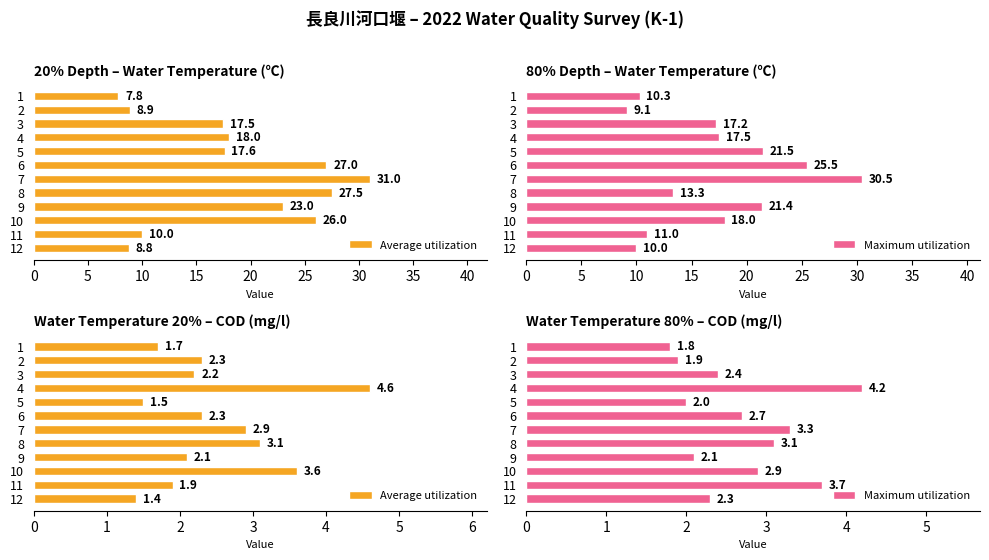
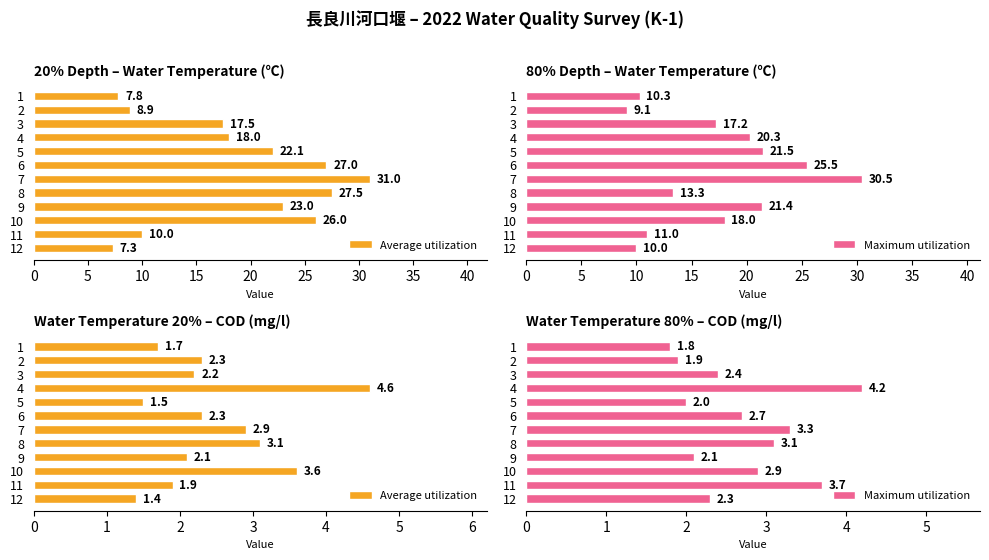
20% Depth – Water Temperature (℃), 5: 17.6 -> 22.1
20% Depth – Water Temperature (℃), 12: 8.8 -> 7.3
80% Depth – Water Temperature (℃), 4: 17.5 -> 20.3
